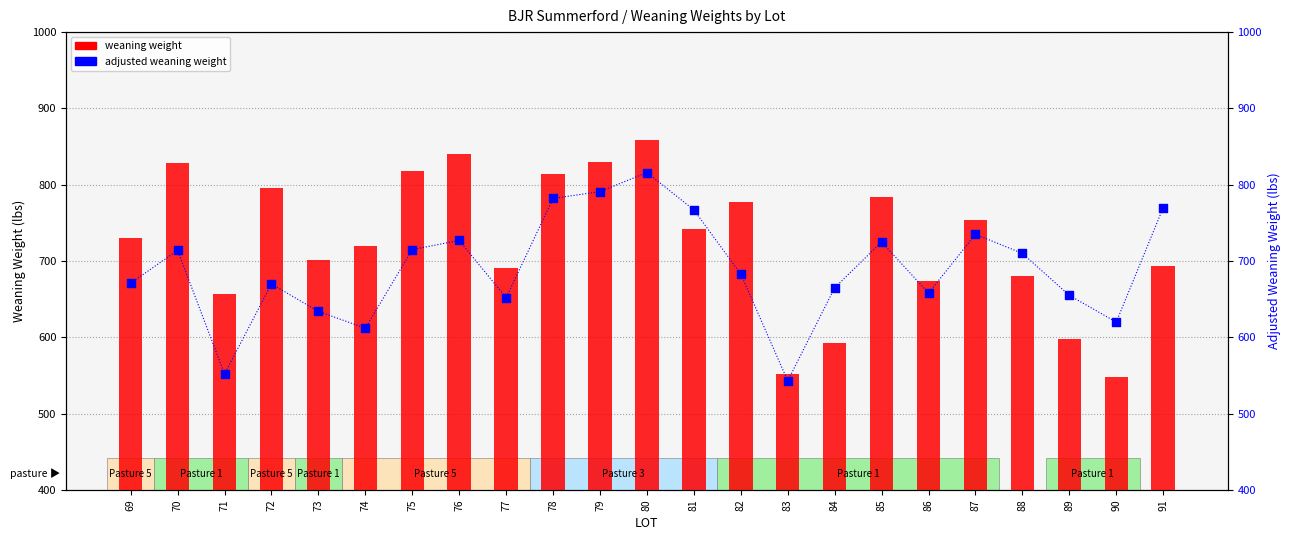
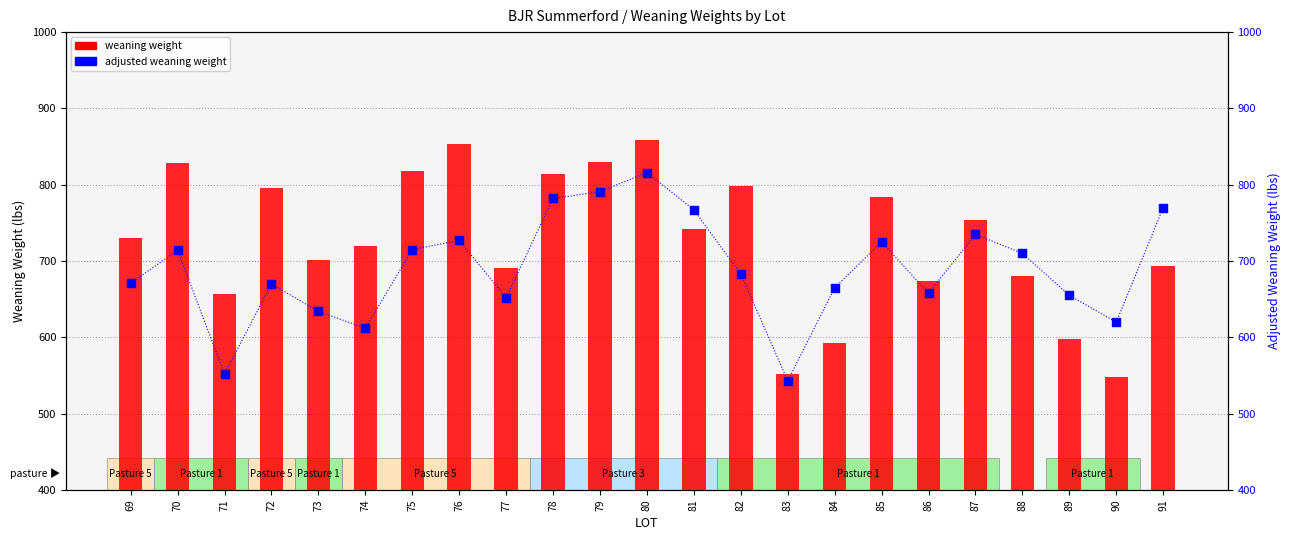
weaning weight, 76: 840 -> 850
weaning weight, 82: 780 -> 800
